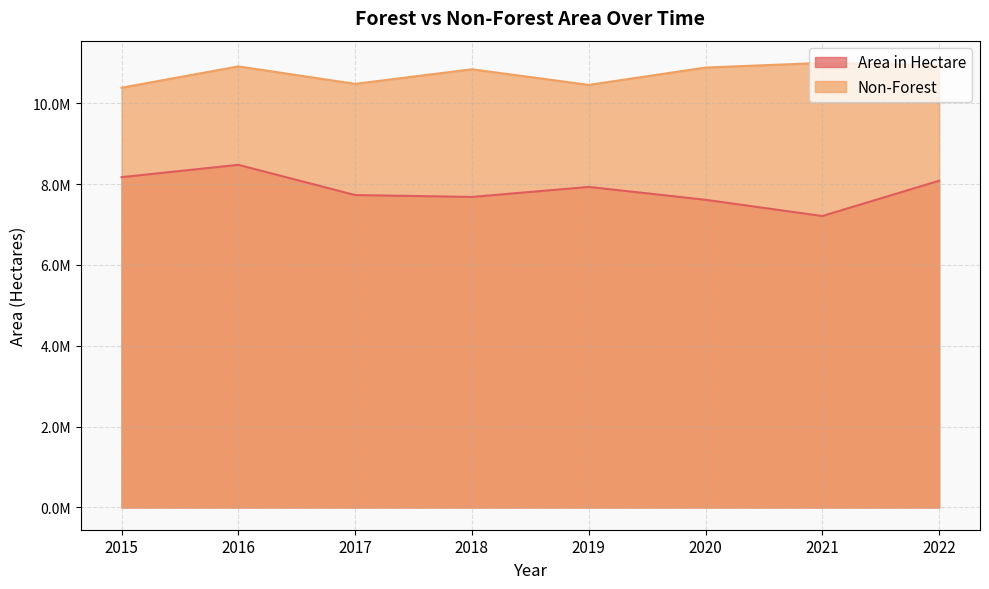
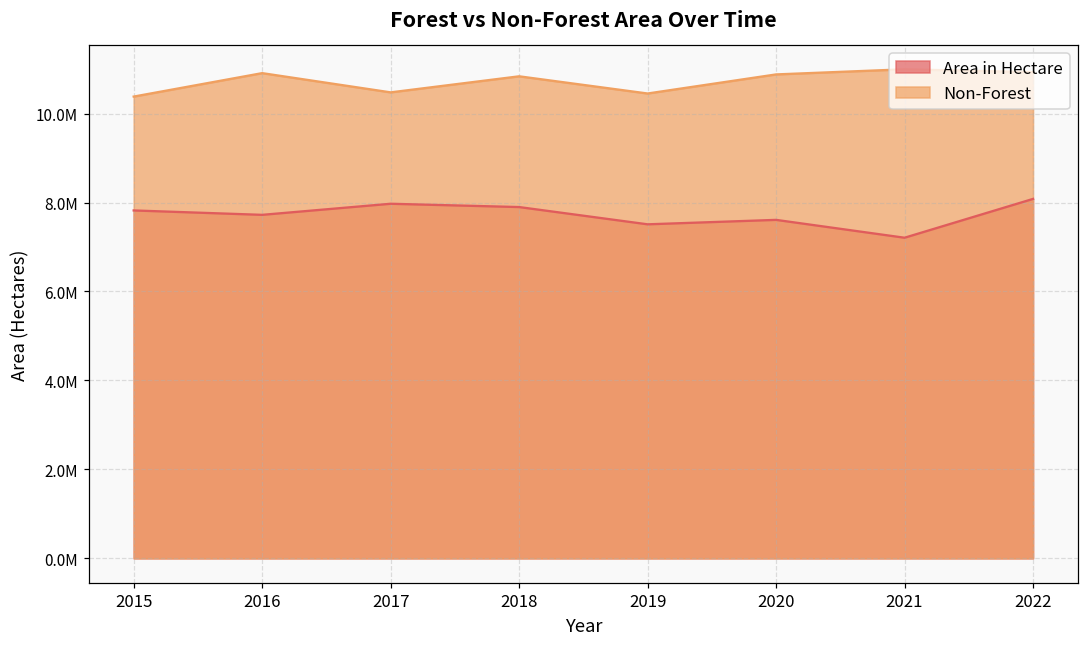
Area in Hectare, 2015: 8200000 -> 7800000
Area in Hectare, 2016: 8500000 -> 7700000
Area in Hectare, 2017: 7700000 -> 8000000
Area in Hectare, 2018: 7700000 -> 7900000
Area in Hectare, 2019: 7900000 -> 7500000
